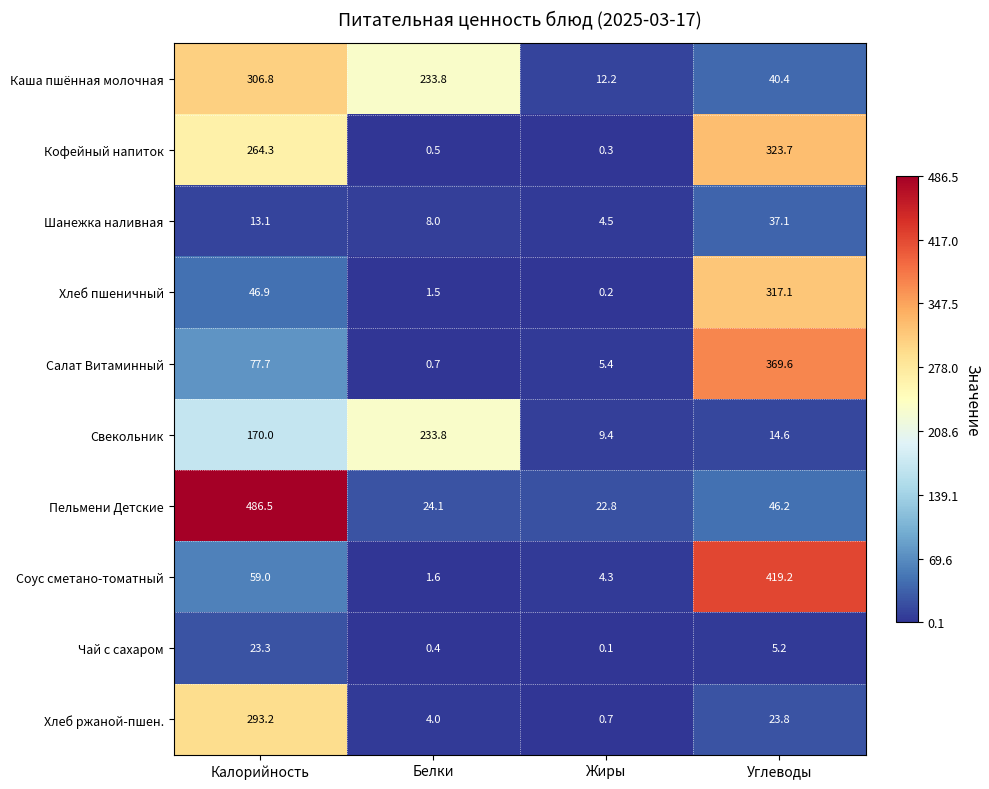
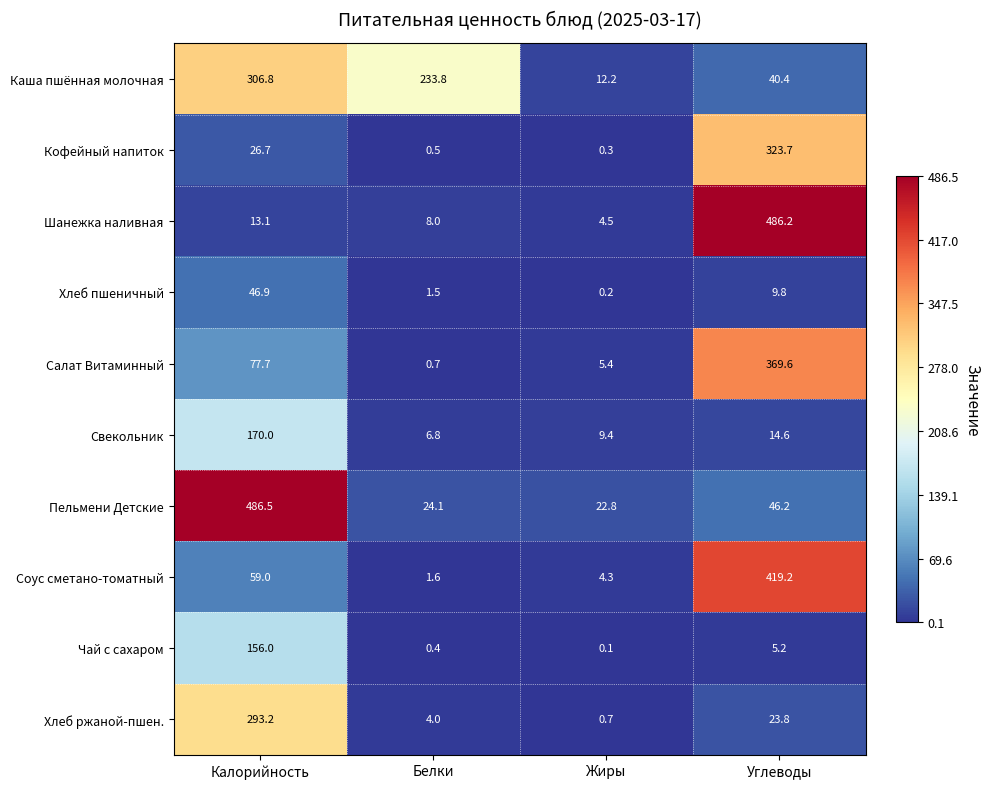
Кофейный напиток, Калорийность: 264.3 -> 26.7
Шанежка наливная, Углеводы: 37.1 -> 486.2
Хлеб пшеничный, Углеводы: 317.1 -> 9.8
Свекольник, Белки: 233.8 -> 6.8
Чай с сахаром, Калорийность: 23.3 -> 156.0
